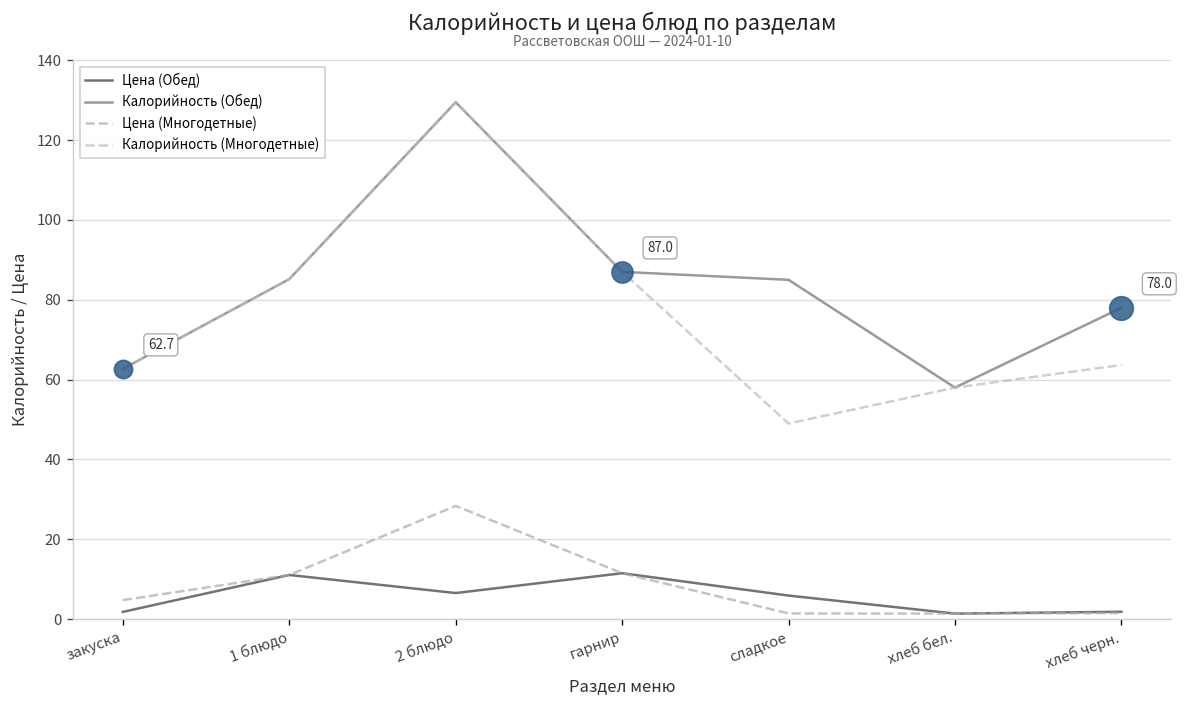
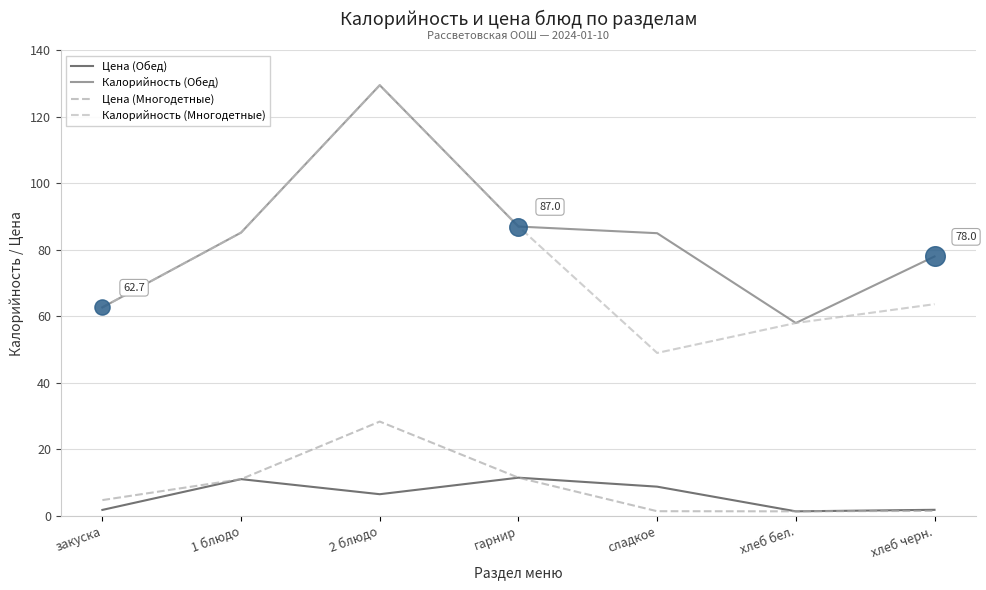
Цена (Обед), сладкое: 6 -> 9
